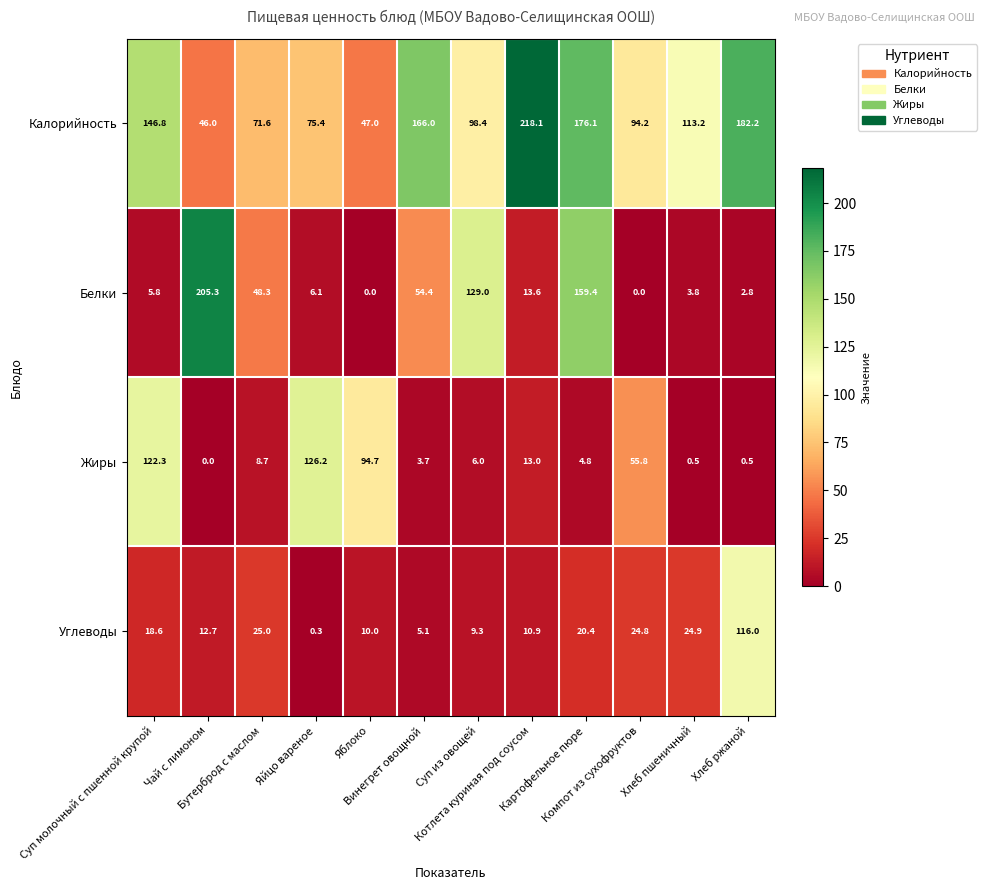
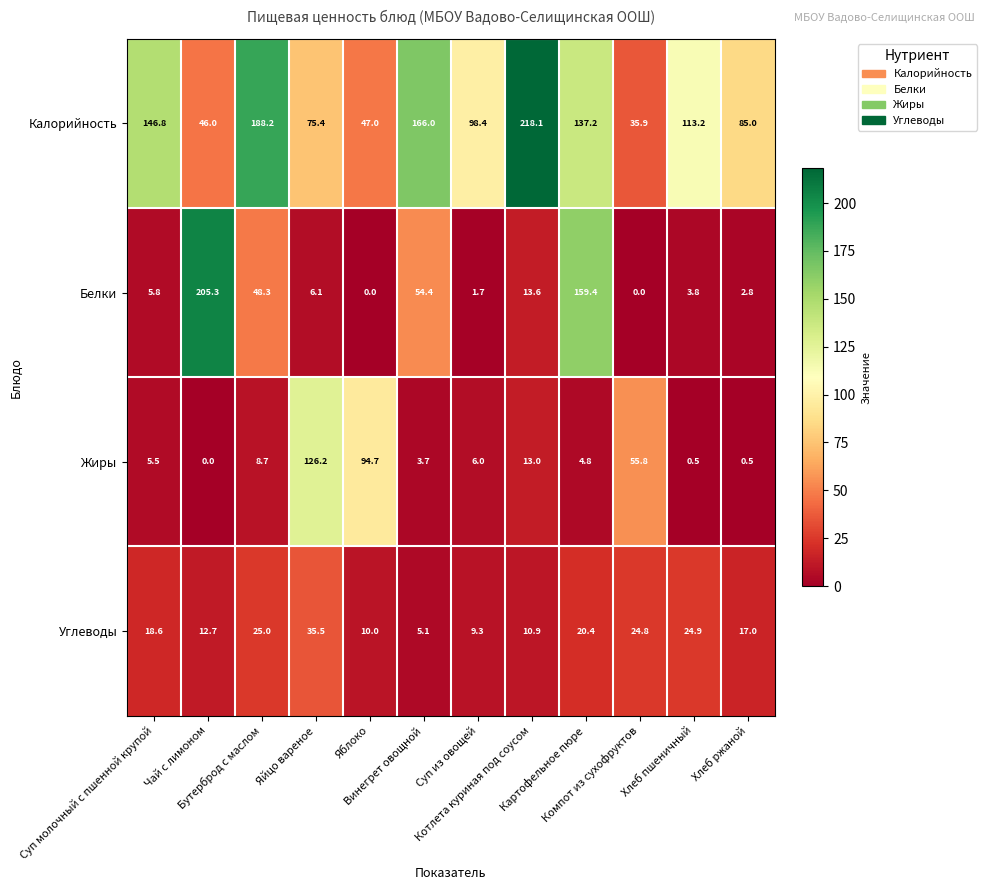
Калорийность, Бутерброд с маслом: 71.6 -> 188.2
Калорийность, Картофельное пюре: 176.1 -> 137.2
Калорийность, Компот из сухофруктов: 94.2 -> 35.9
Калорийность, Хлеб ржаной: 182.2 -> 85.0
Белки, Суп из овощей: 129.0 -> 1.7
Жиры, Суп молочный с пшенной крупой: 122.3 -> 5.5
Углеводы, Яйцо вареное: 0.3 -> 35.5
Углеводы, Хлеб ржаной: 116.0 -> 17.0
